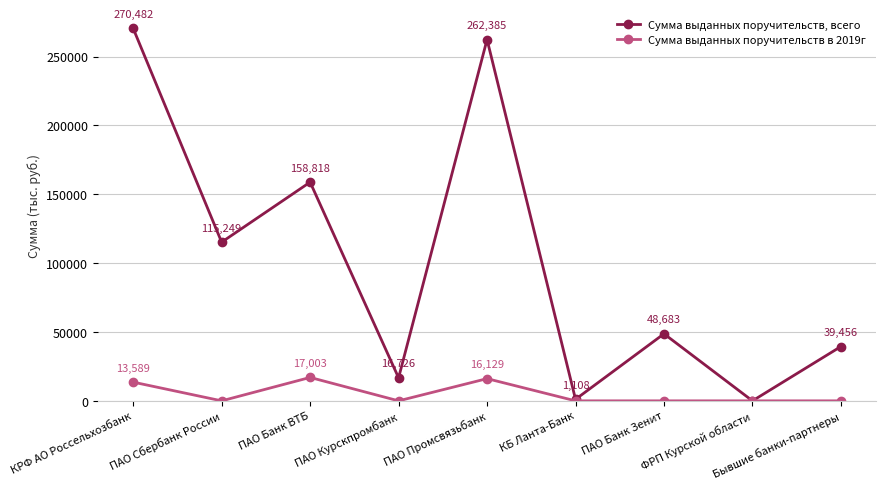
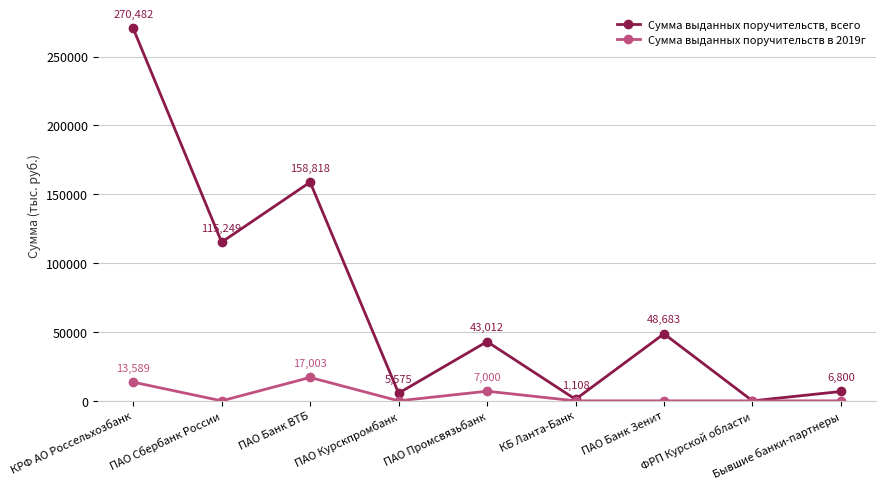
Сумма выданных поручительств, всего, ПАО Курскпромбанк: 16,726 -> 5,575
Сумма выданных поручительств, всего, ПАО Промсвязьбанк: 262,385 -> 43,012
Сумма выданных поручительств в 2019г, ПАО Промсвязьбанк: 16,129 -> 7,000
Сумма выданных поручительств, всего, Бывшие банки-партнеры: 39,456 -> 6,800
